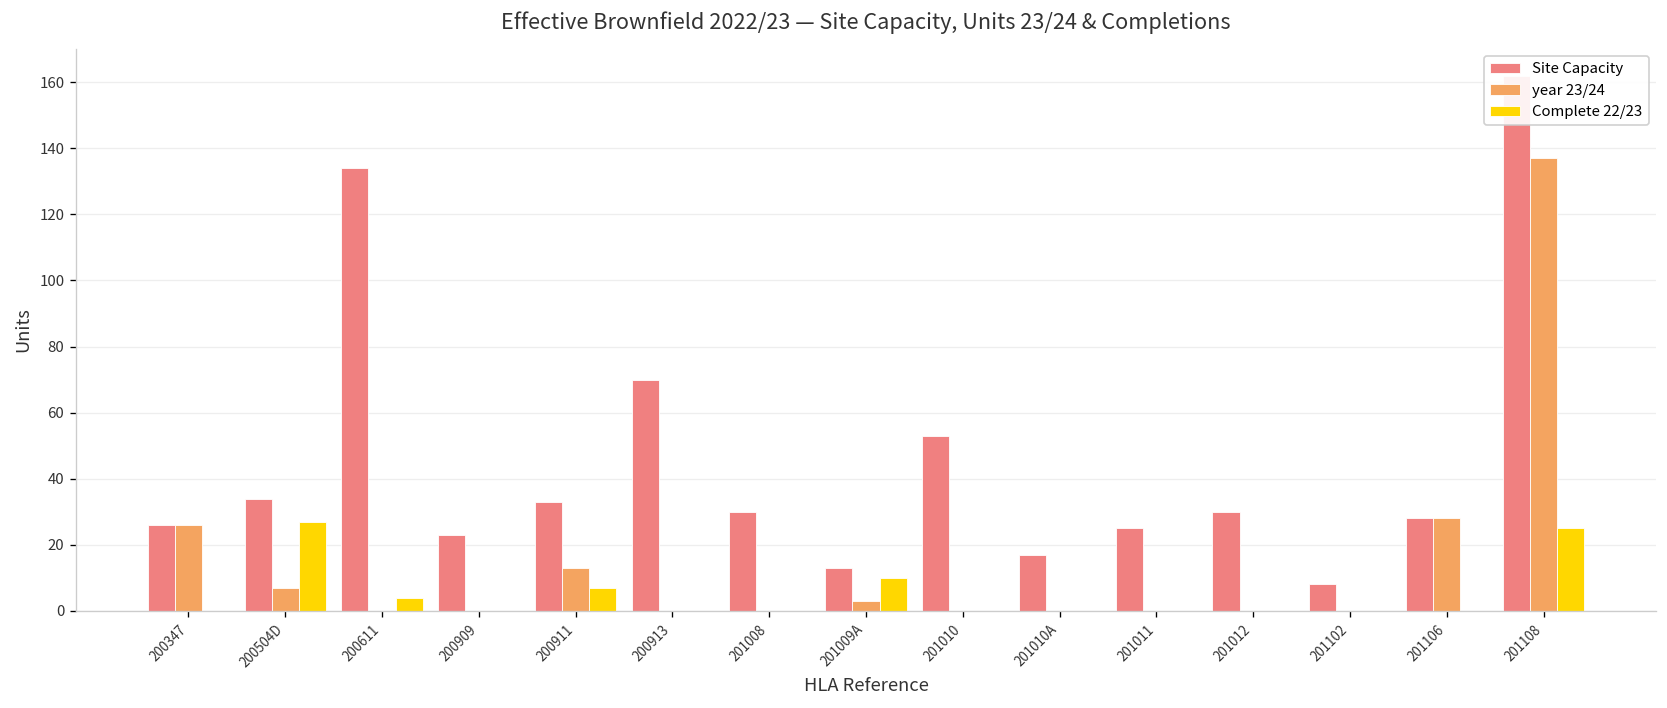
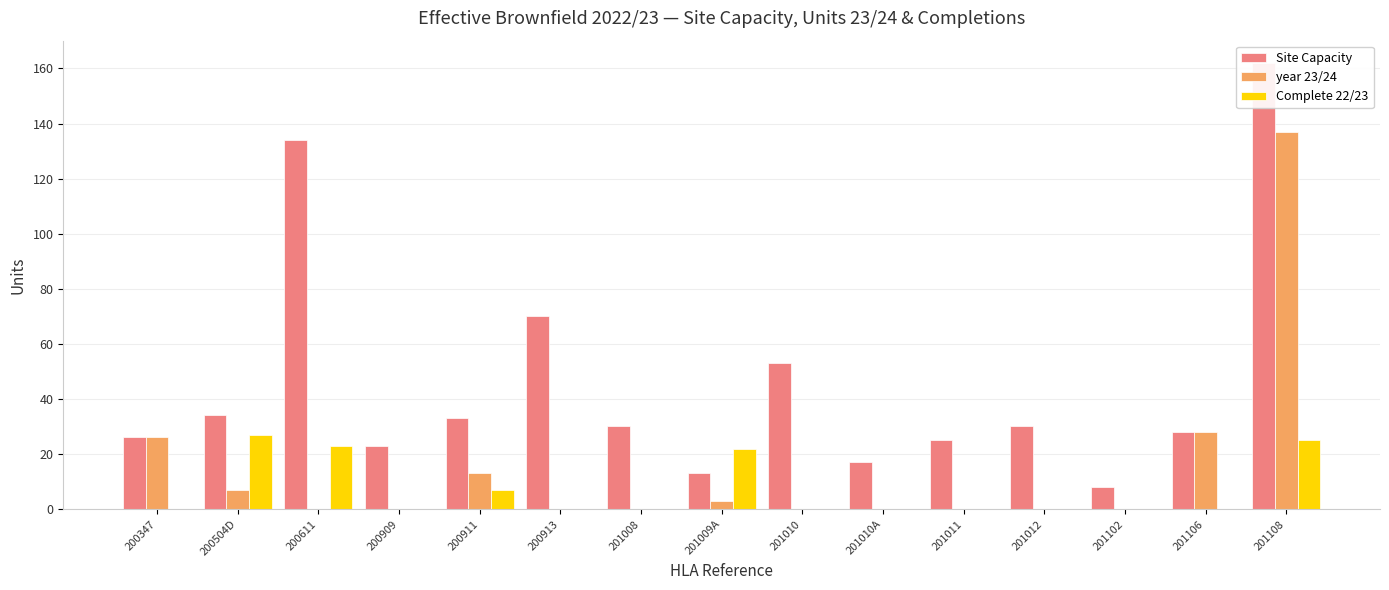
Complete 22/23, 200611: 4 -> 23
Complete 22/23, 201009A: 10 -> 22
